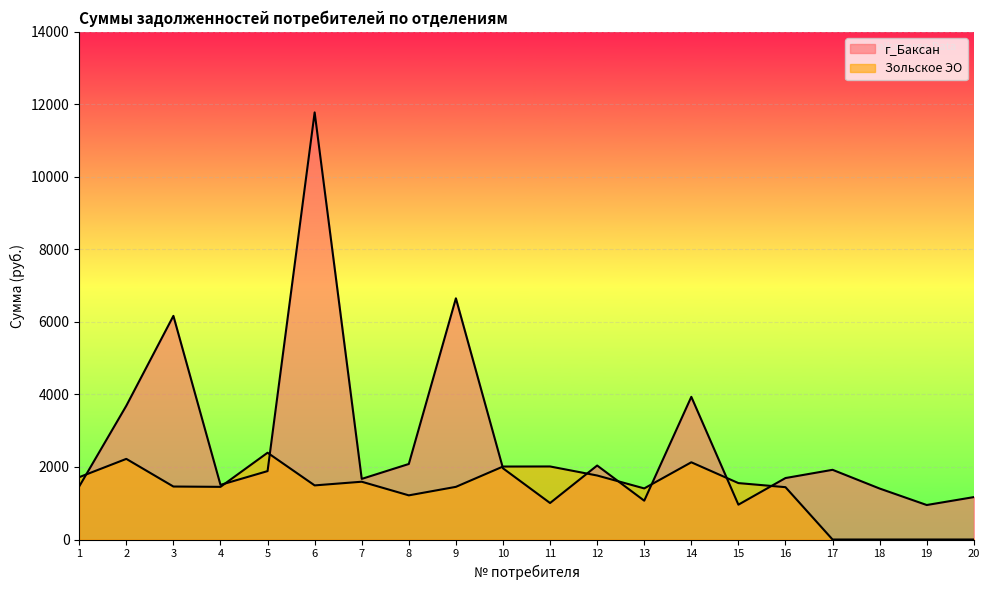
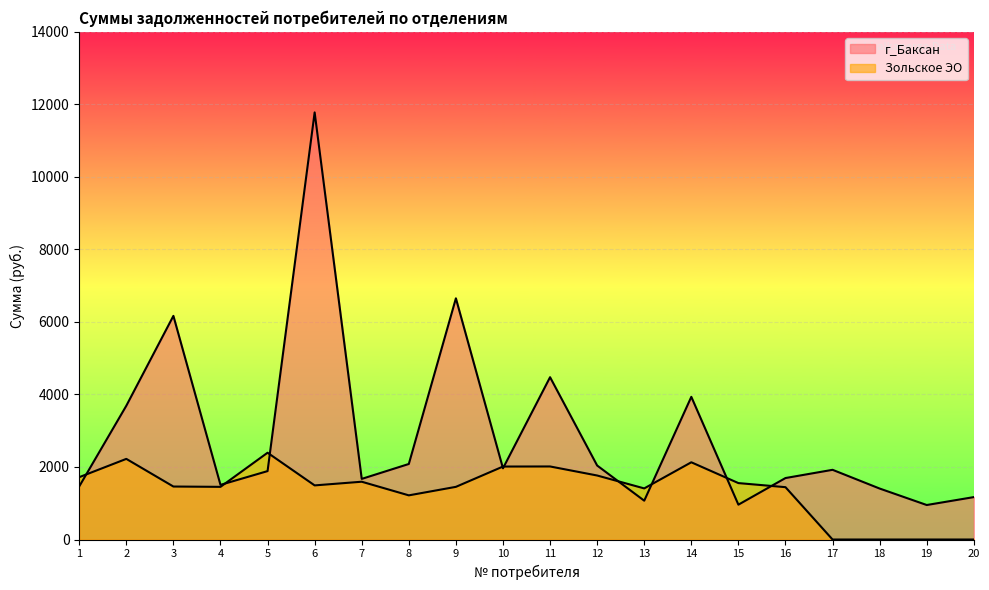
г_Баксан, 11: 1000 -> 4500
